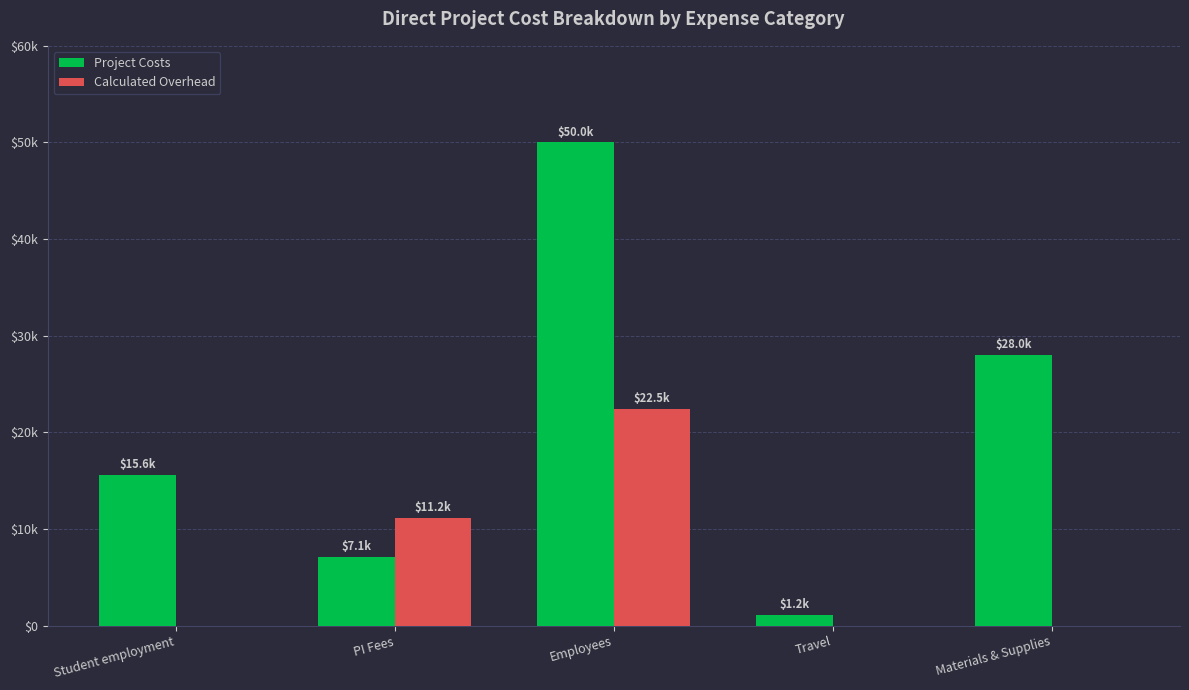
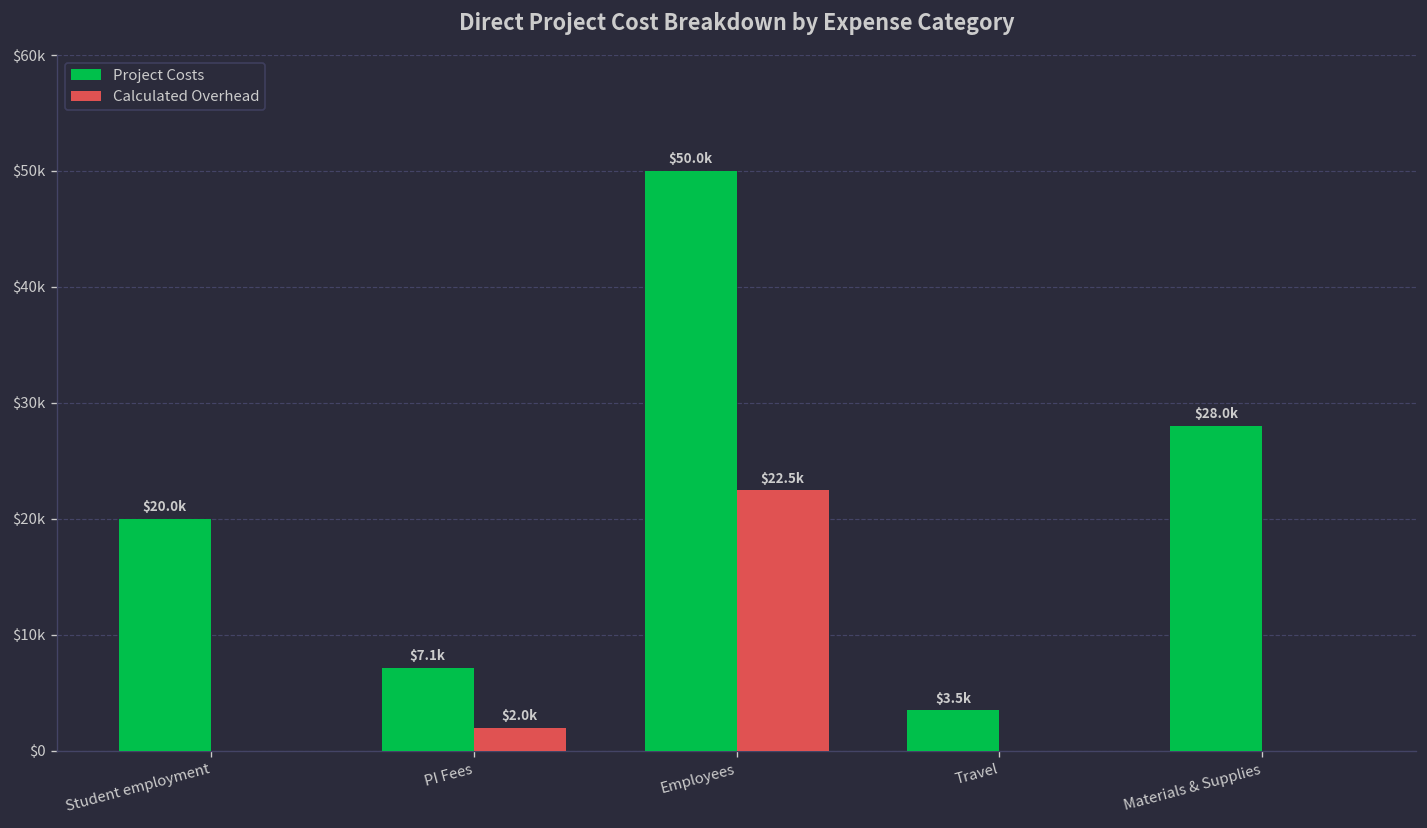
Project Costs, Student employment: $15.6k -> $20.0k
Calculated Overhead, PI Fees: $11.2k -> $2.0k
Project Costs, Travel: $1.2k -> $3.5k
